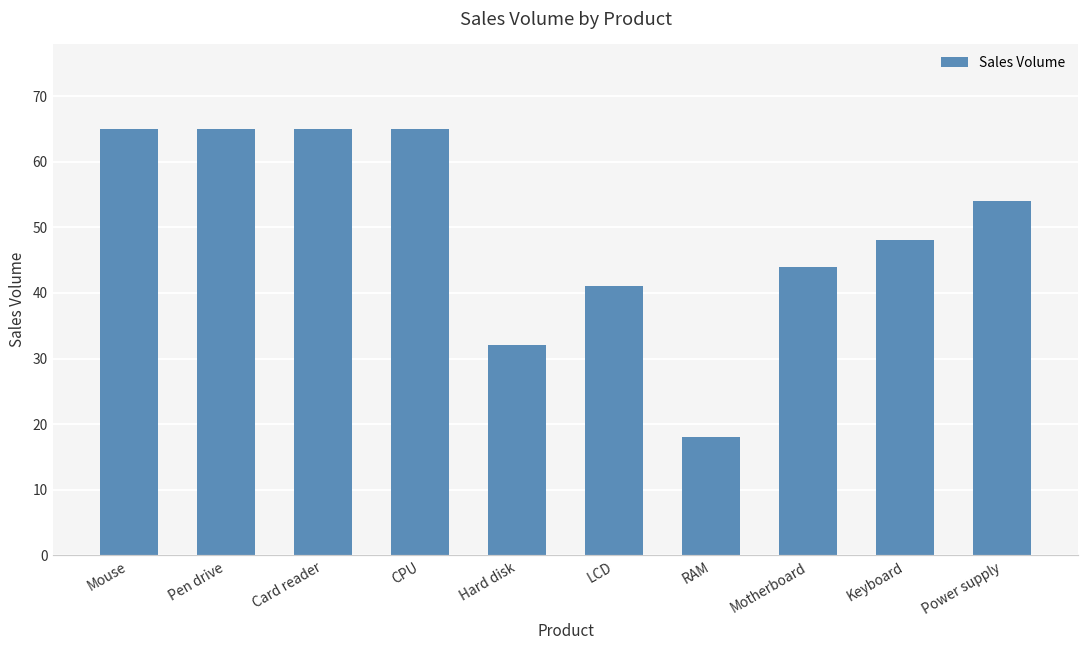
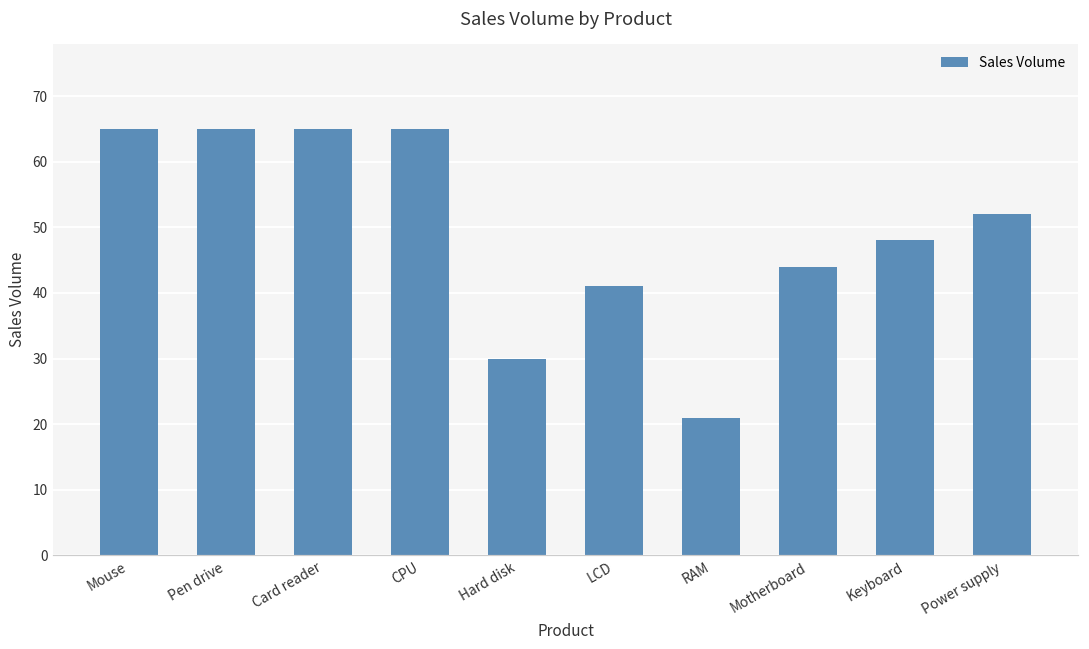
Hard disk: 32 -> 30
RAM: 18 -> 21
Power supply: 54 -> 52
